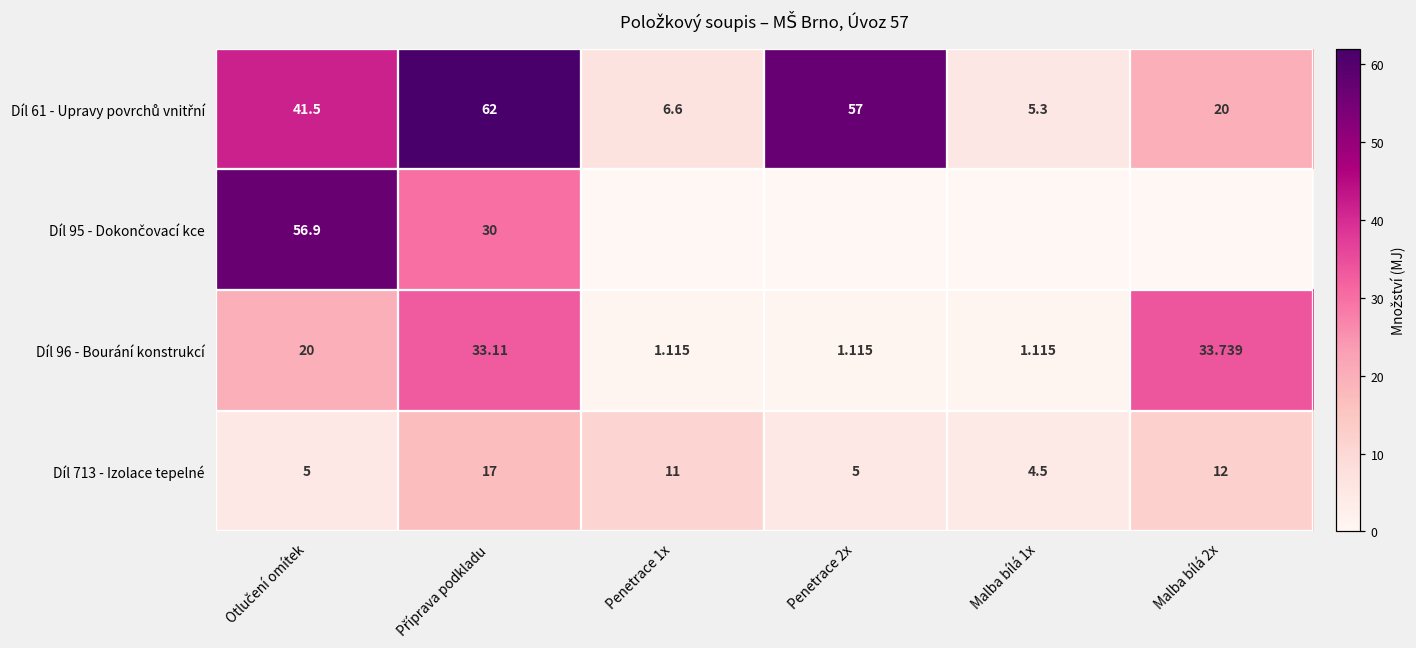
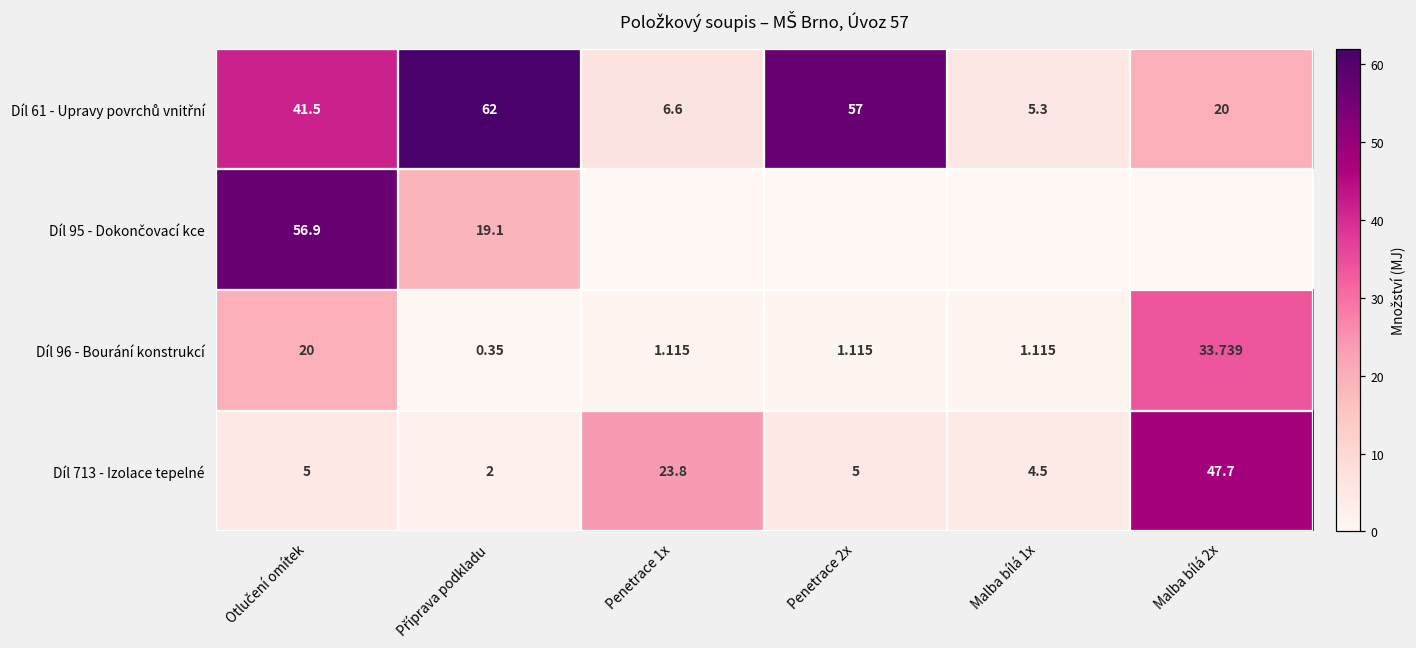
Díl 95 - Dokončovací kce, Příprava podkladu: 30 -> 19.1
Díl 96 - Bourání konstrukcí, Příprava podkladu: 33.11 -> 0.35
Díl 713 - Izolace tepelné, Příprava podkladu: 17 -> 2
Díl 713 - Izolace tepelné, Penetrace 1x: 11 -> 23.8
Díl 713 - Izolace tepelné, Malba bílá 2x: 12 -> 47.7
